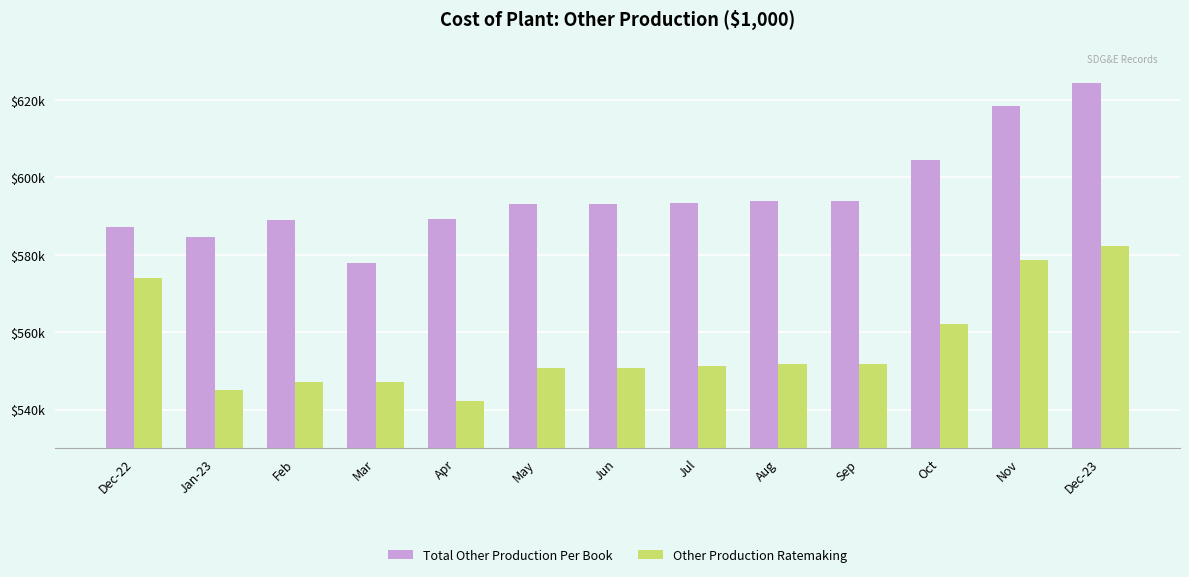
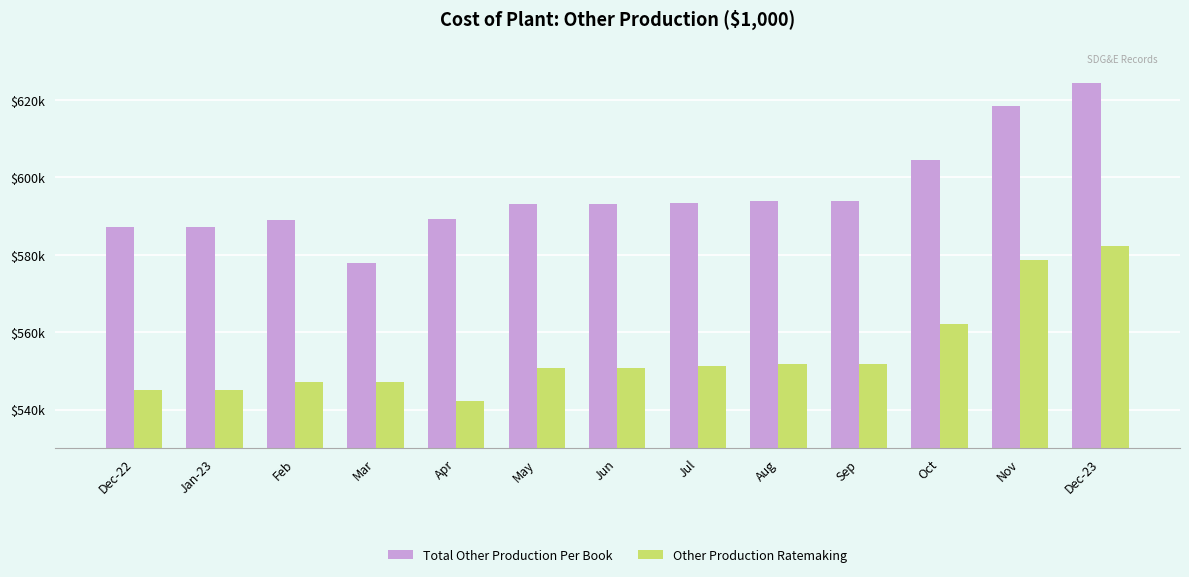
Other Production Ratemaking, Dec-22: $574000 -> $545000
Total Other Production Per Book, Jan-23: $585000 -> $587000
